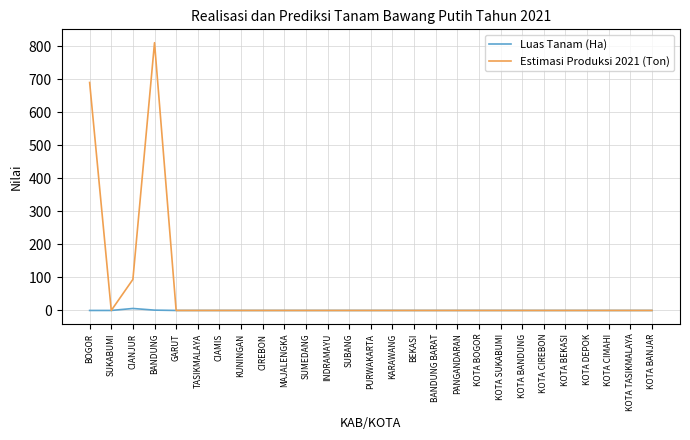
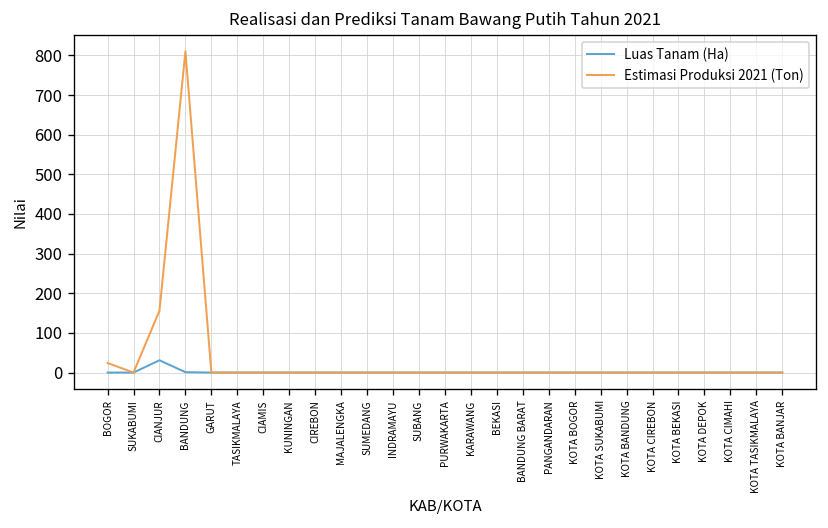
Estimasi Produksi 2021 (Ton), BOGOR: 690 -> 20
Luas Tanam (Ha), CIANJUR: 10 -> 30
Estimasi Produksi 2021 (Ton), CIANJUR: 90 -> 160
